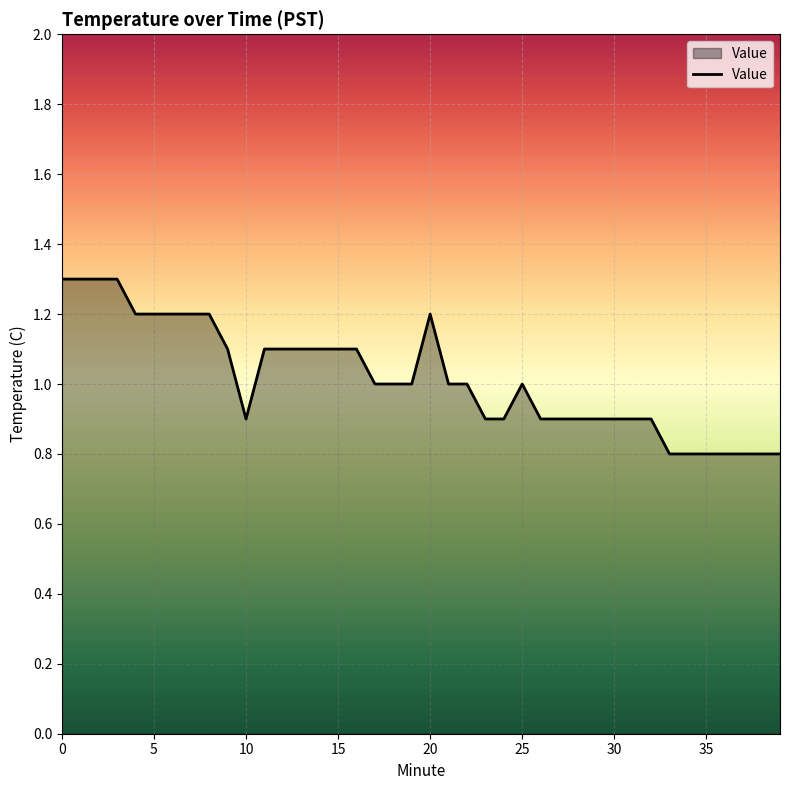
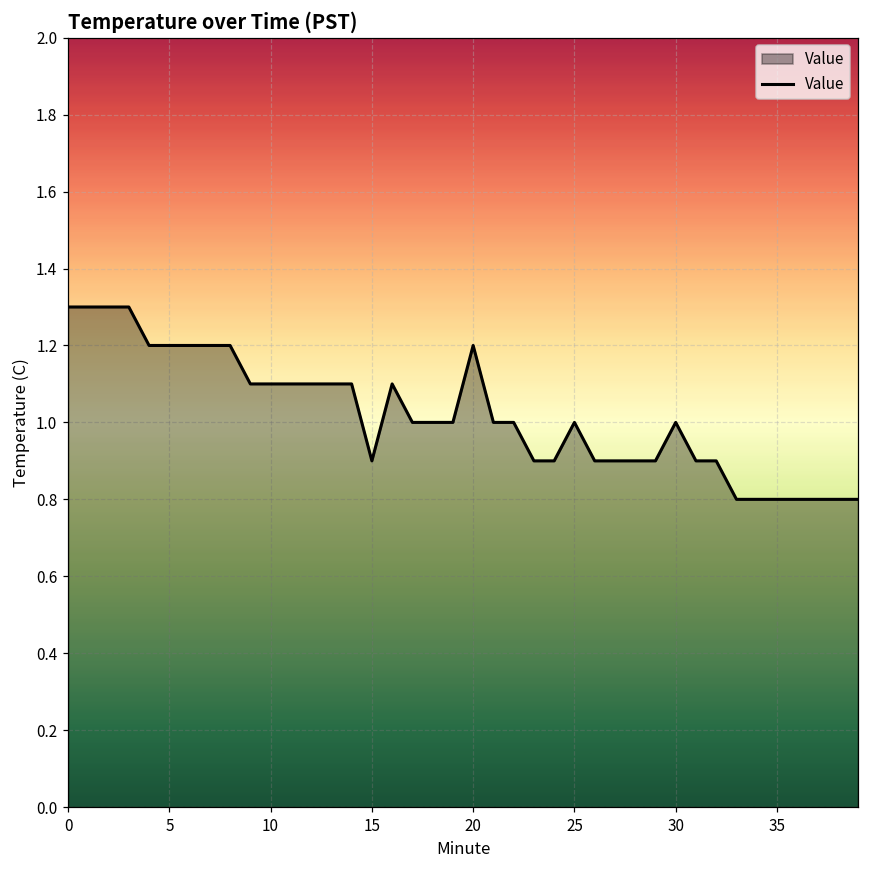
10: 0.9 -> 1.1
15: 1.1 -> 0.9
30: 0.9 -> 1.0
